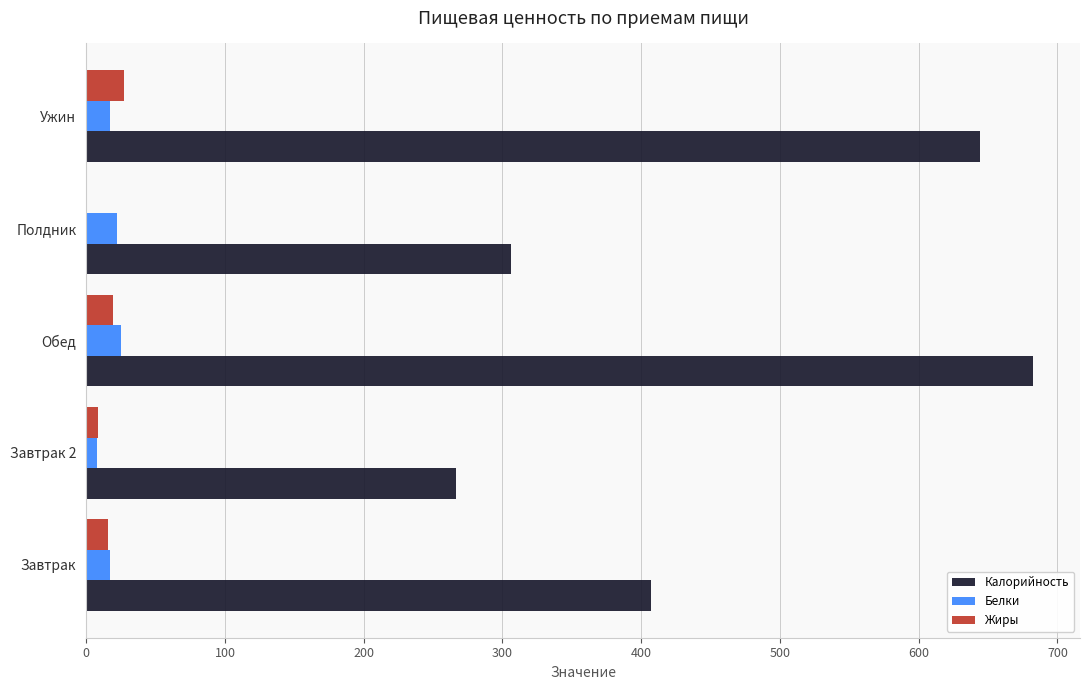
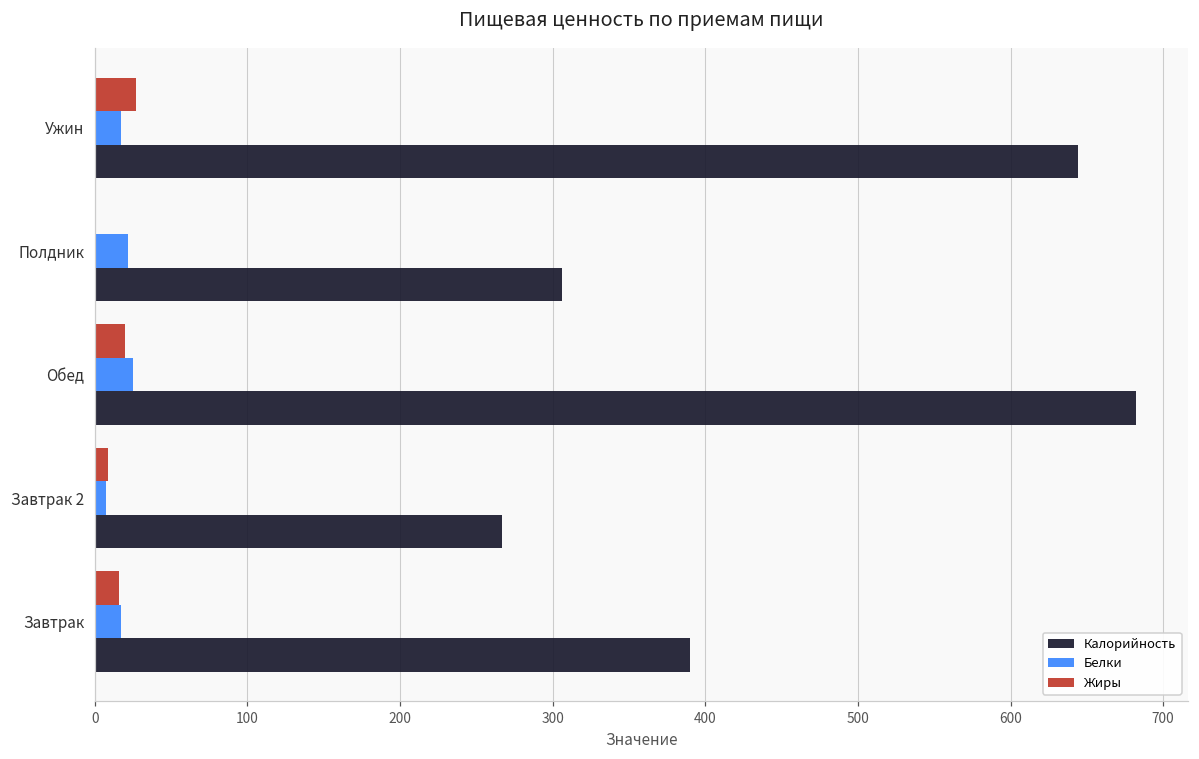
Калорийность, Завтрак: 407 -> 390
